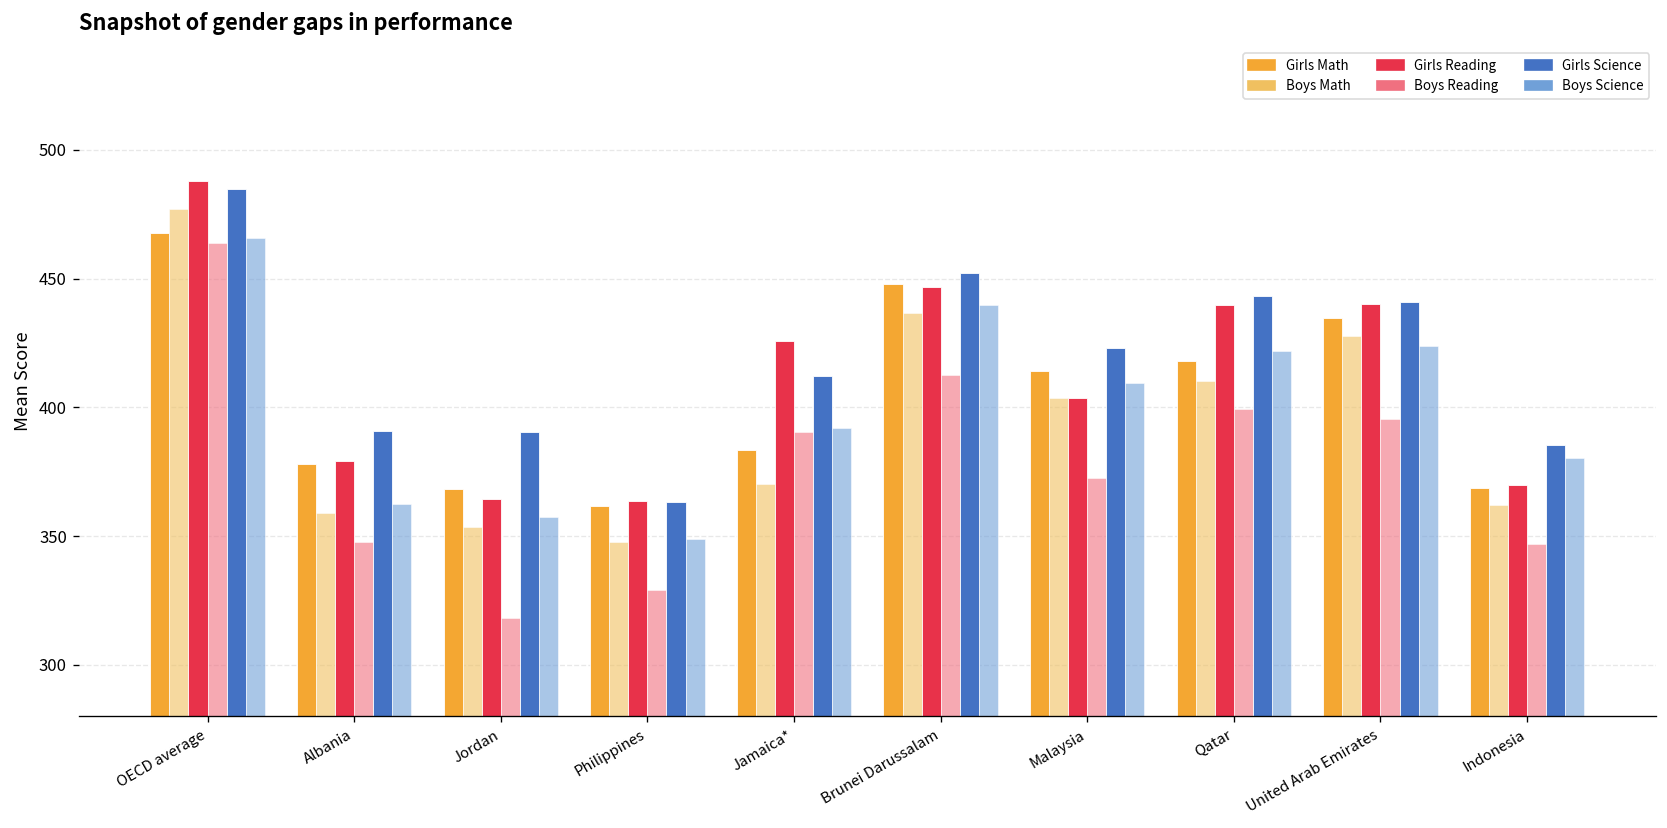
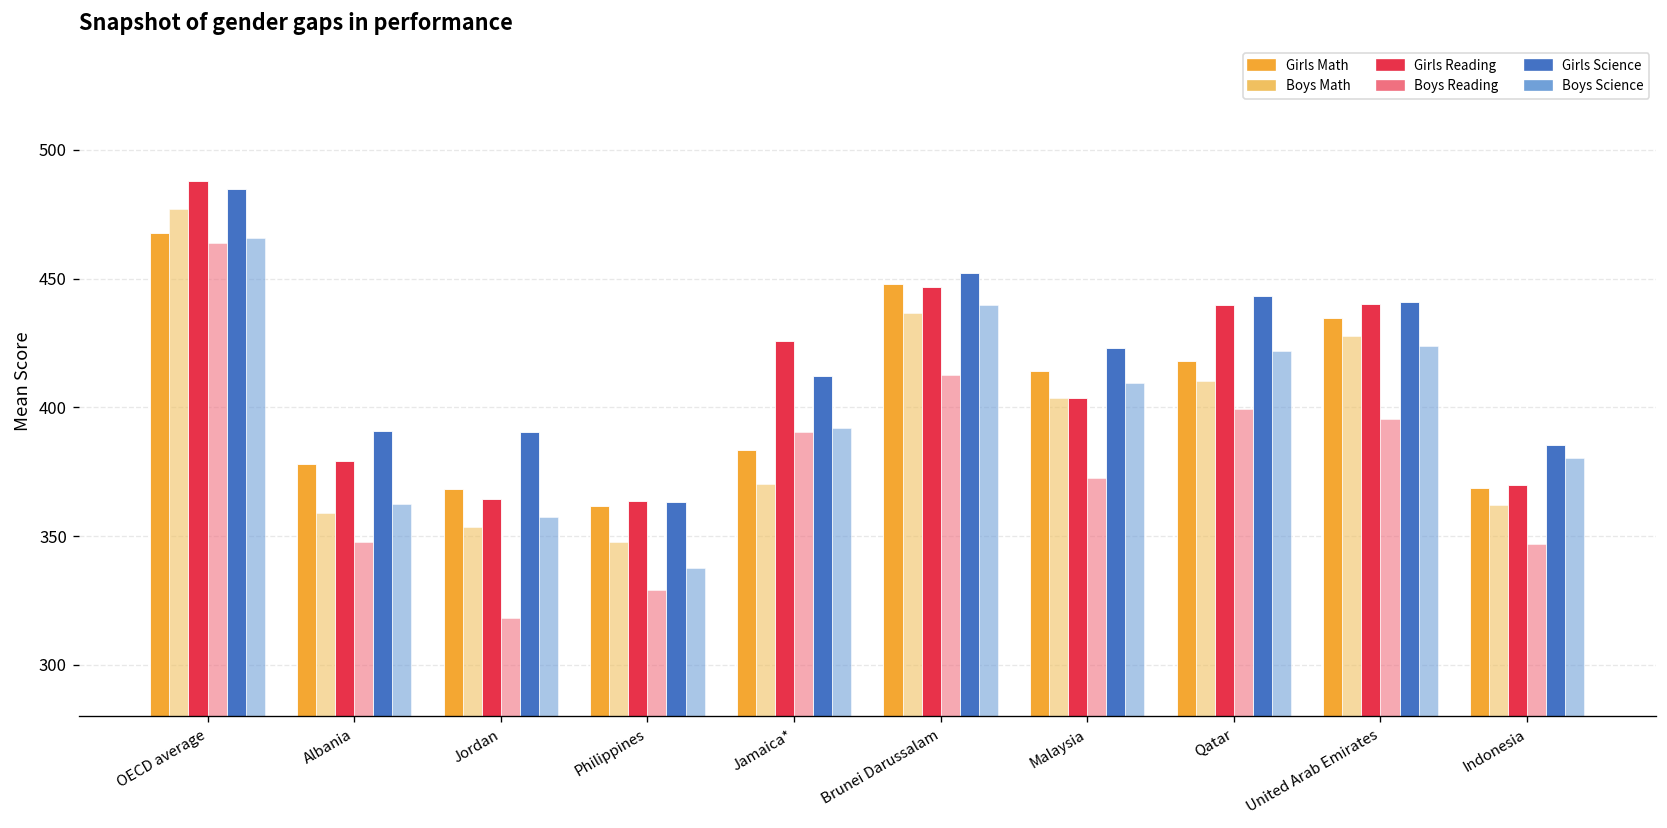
Boys Science, Philippines: 349 -> 337
